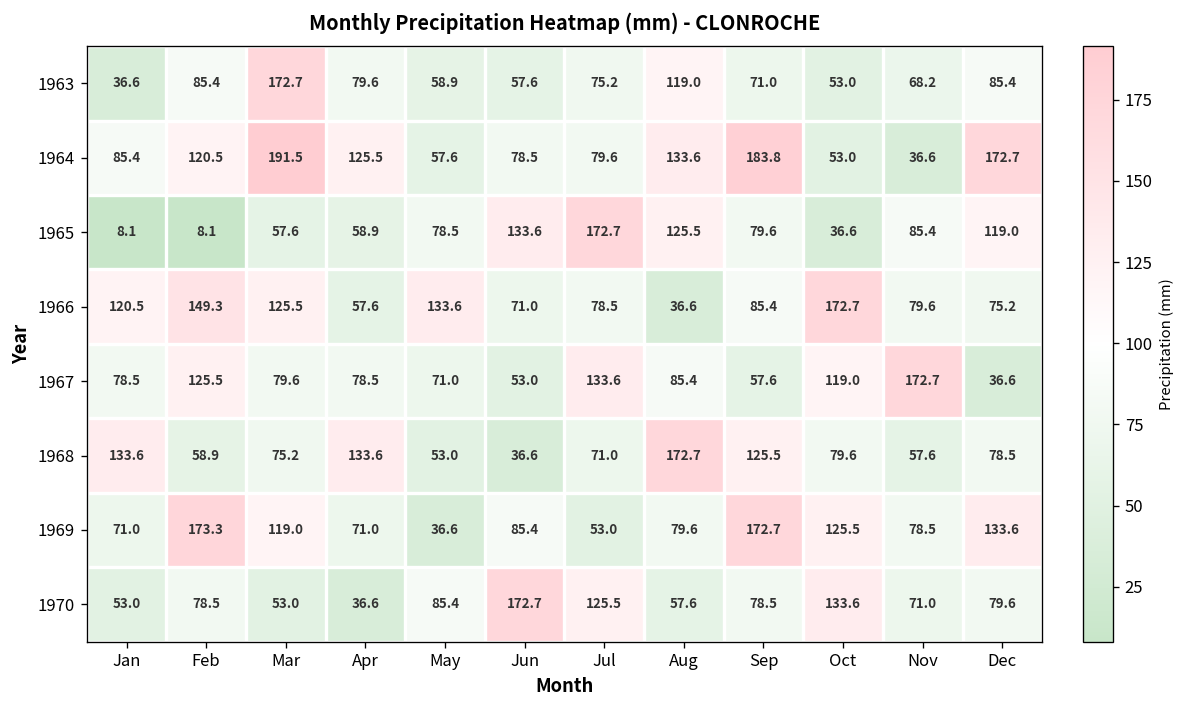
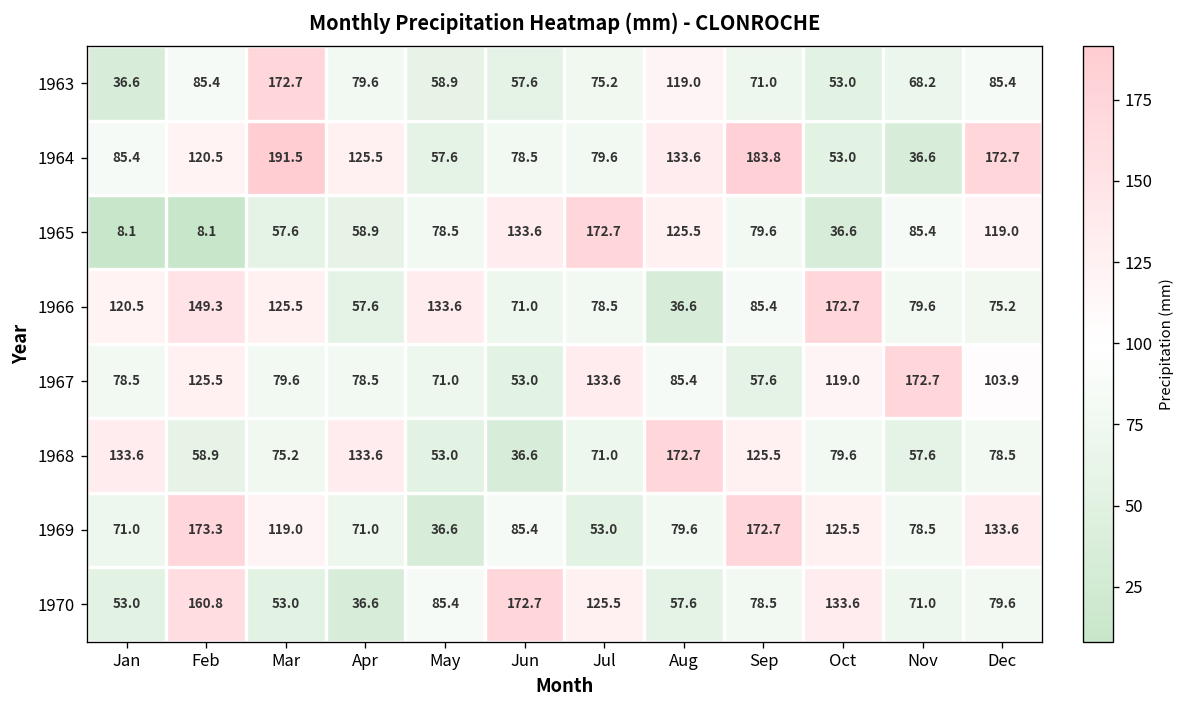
1967, Dec: 36.6 -> 103.9
1970, Feb: 78.5 -> 160.8
